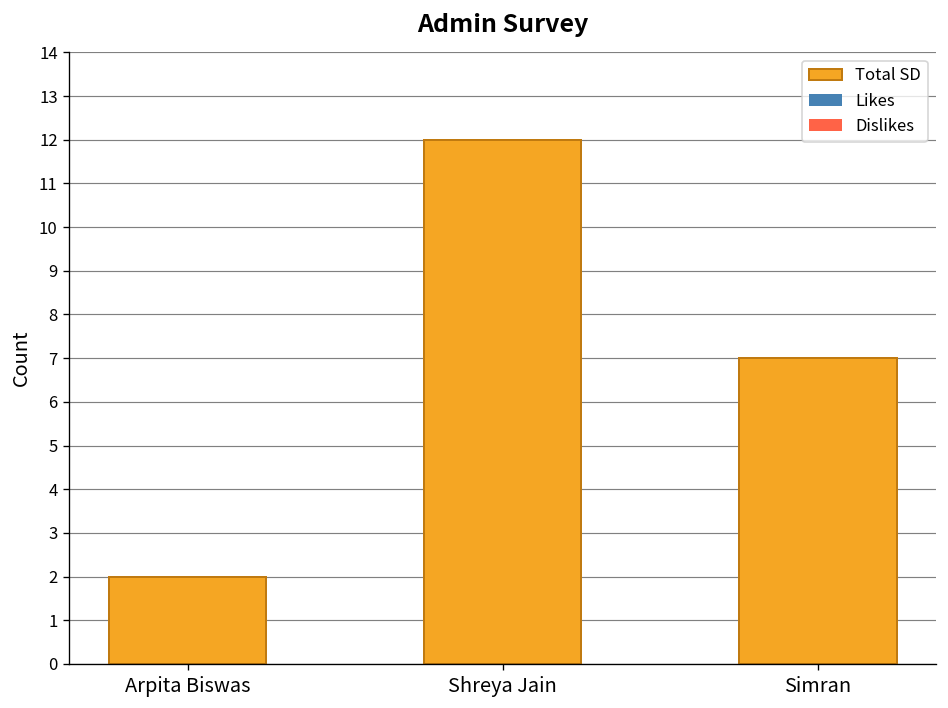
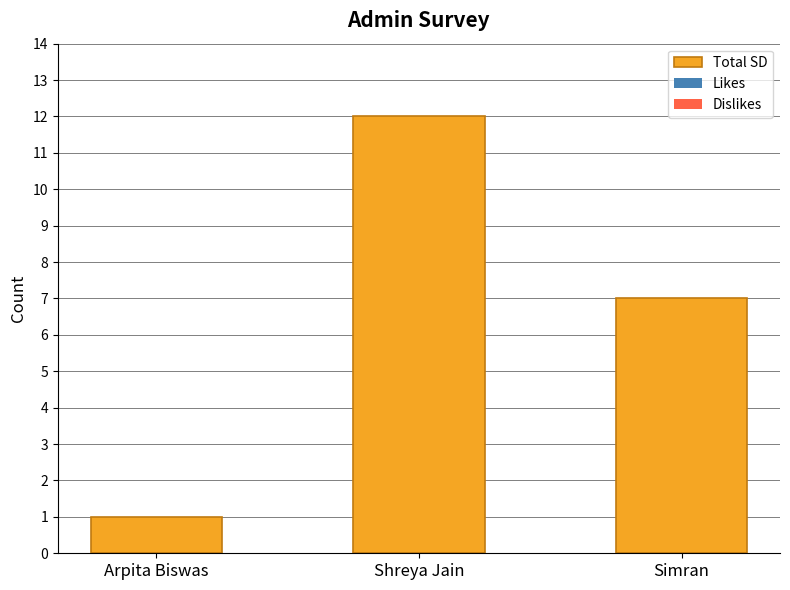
Total SD, Arpita Biswas: 2 -> 1
